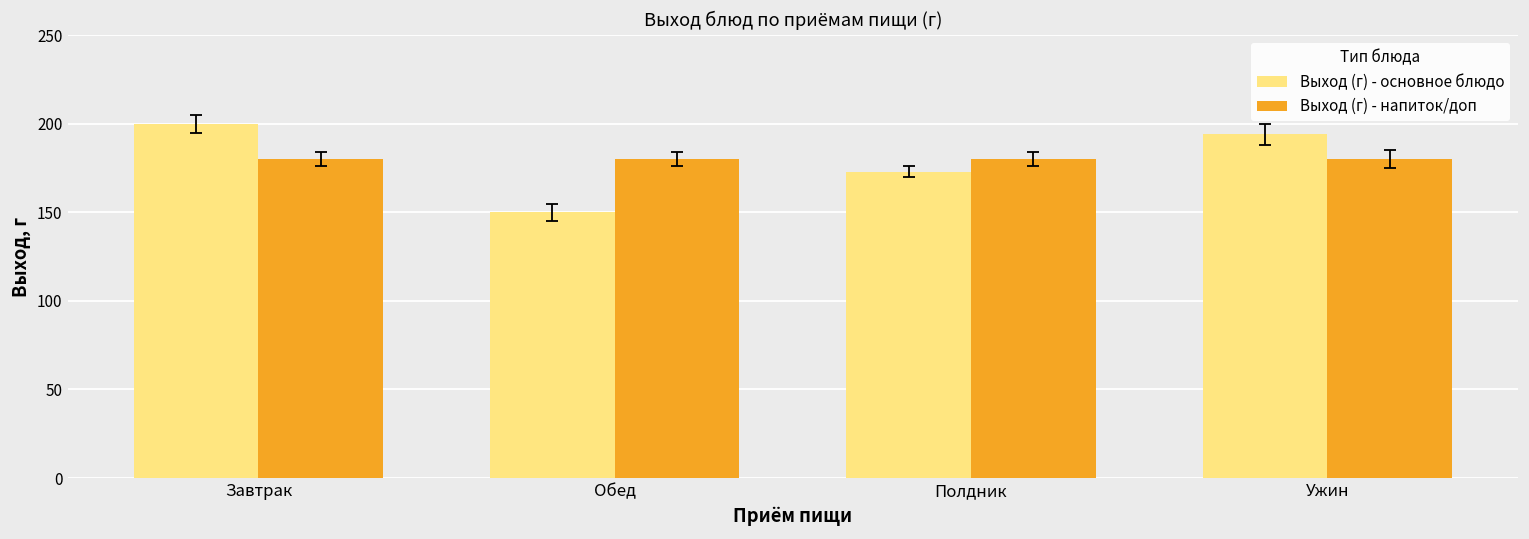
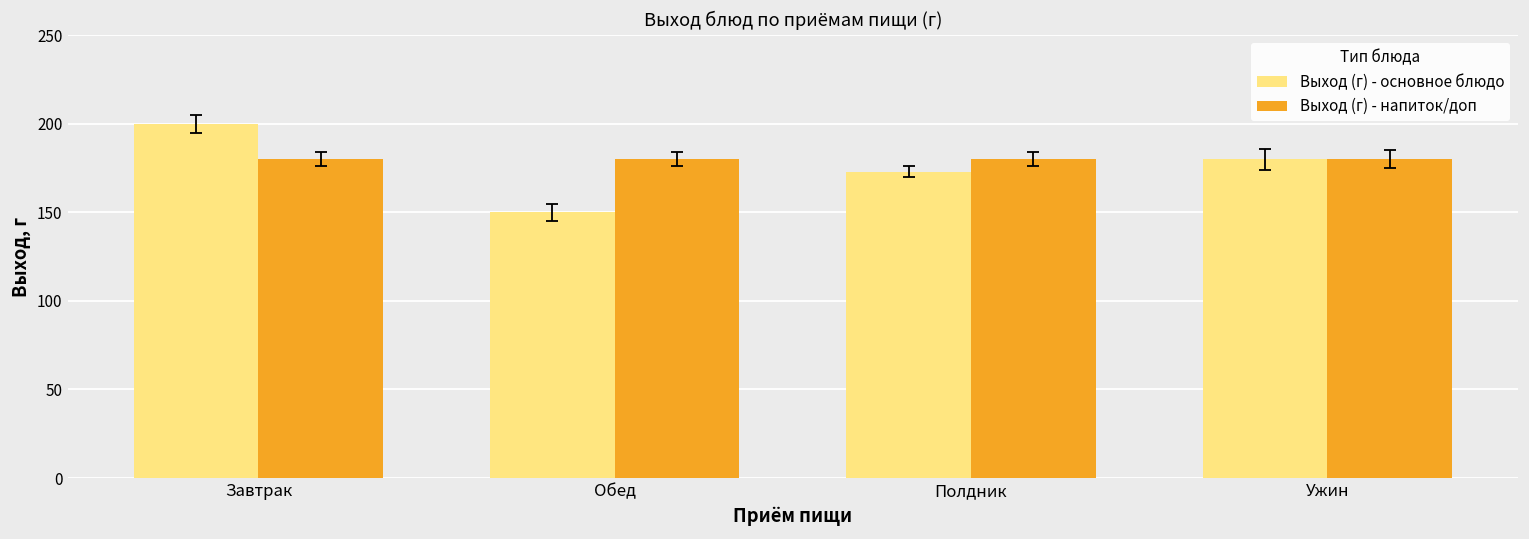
Выход (г) - основное блюдо, Ужин: 194 -> 180
